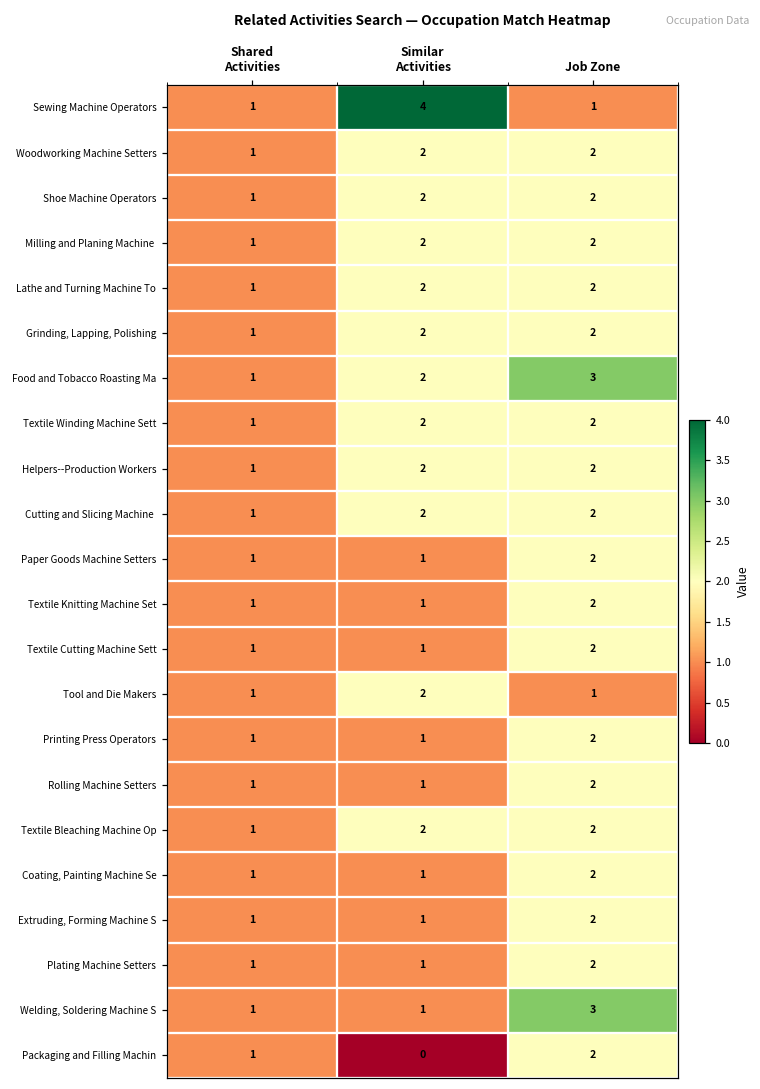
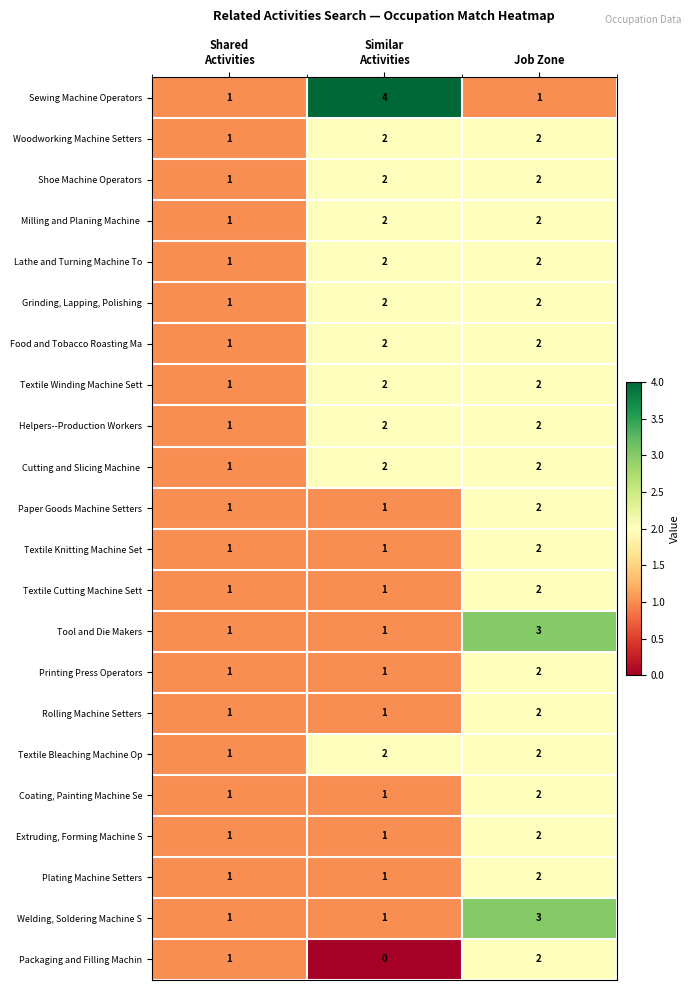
Food and Tobacco Roasting Ma, Job Zone: 3 -> 2
Tool and Die Makers, Similar Activities: 2 -> 1
Tool and Die Makers, Job Zone: 1 -> 3
